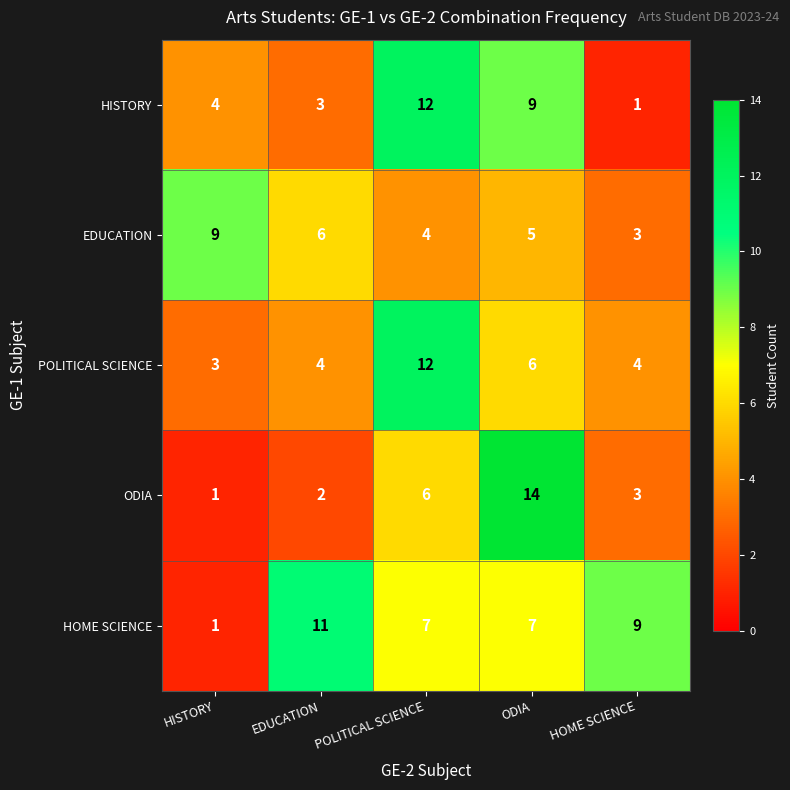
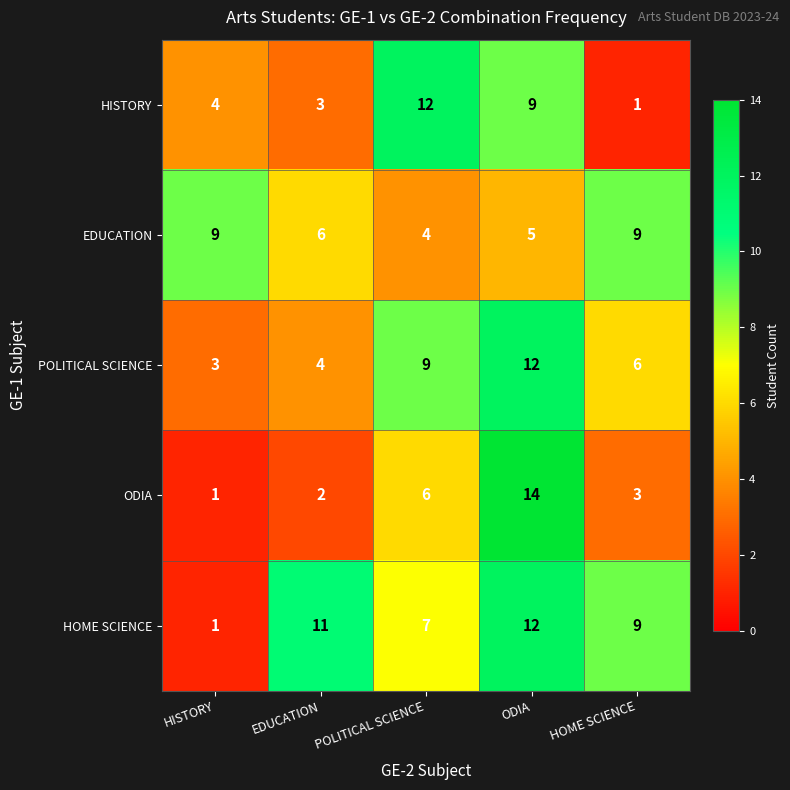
EDUCATION, HOME SCIENCE: 3 -> 9
POLITICAL SCIENCE, POLITICAL SCIENCE: 12 -> 9
POLITICAL SCIENCE, ODIA: 6 -> 12
POLITICAL SCIENCE, HOME SCIENCE: 4 -> 6
HOME SCIENCE, ODIA: 7 -> 12
